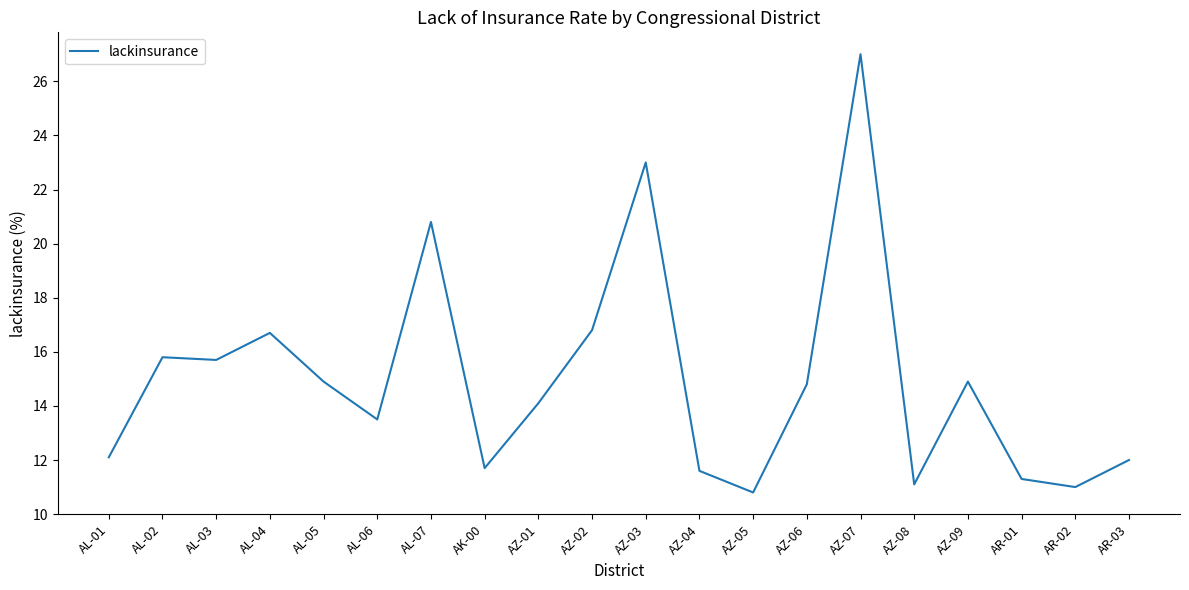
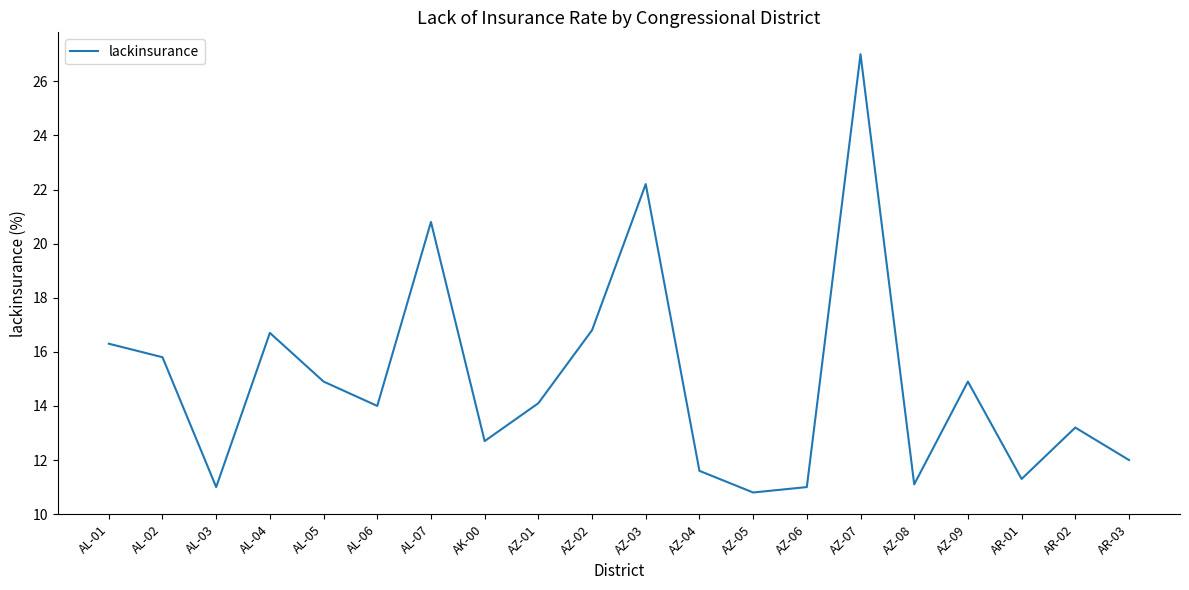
AL-01: 12.1 -> 16.3
AL-03: 15.7 -> 11.0
AL-06: 13.5 -> 14.0
AK-00: 11.7 -> 12.7
AZ-03: 23.0 -> 22.2
AZ-06: 14.8 -> 11.0
AR-02: 11.0 -> 13.2
